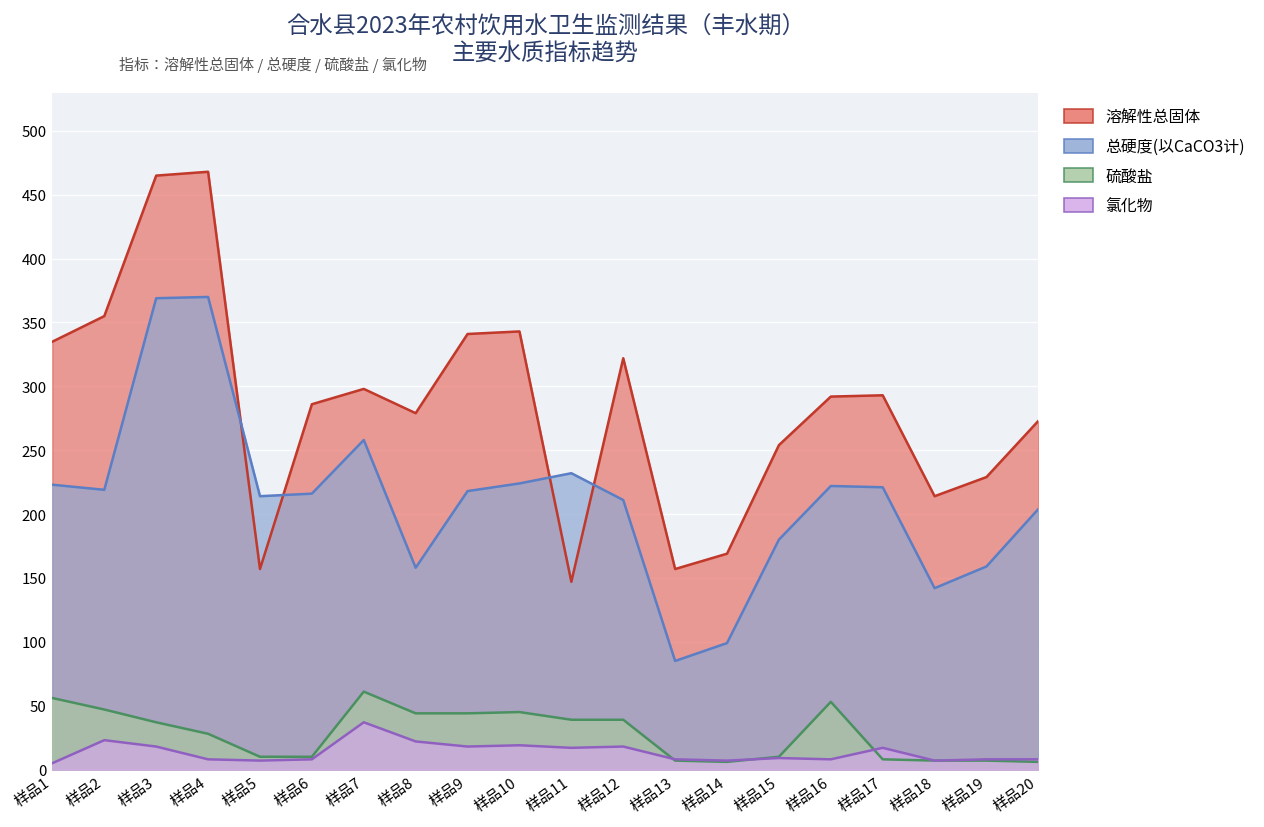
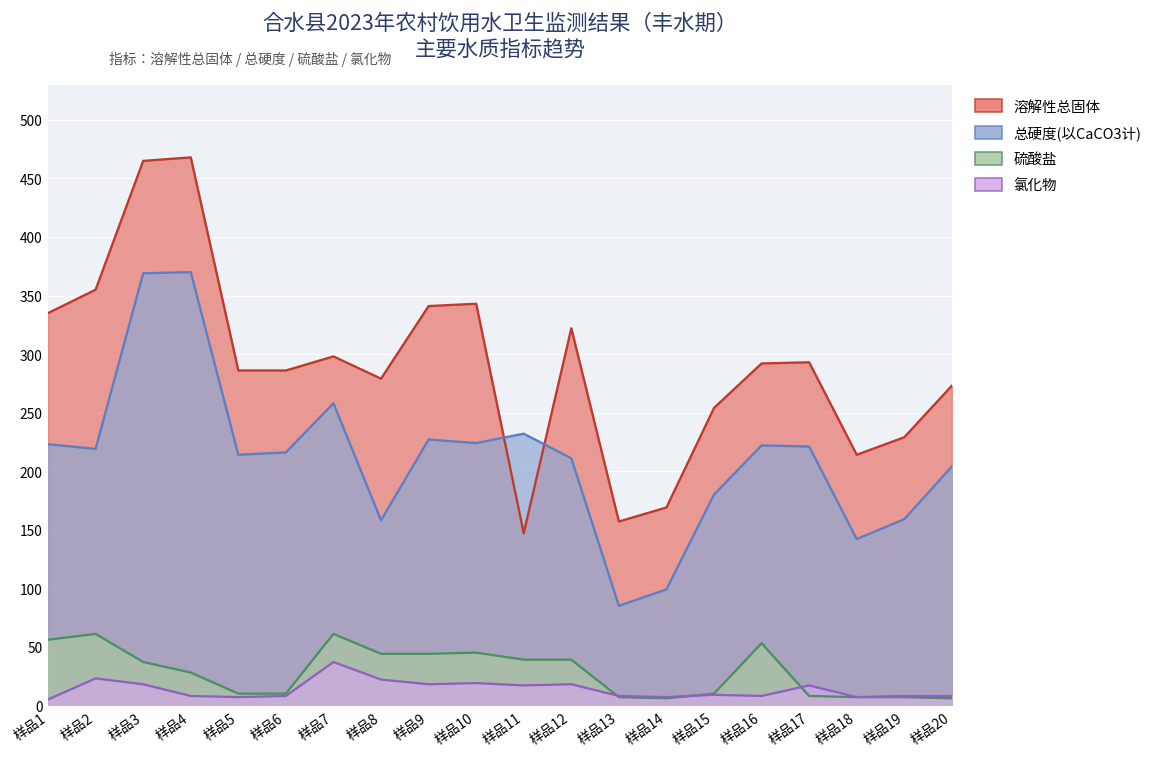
硫酸盐, 样品2: 47 -> 61
溶解性总固体, 样品5: 157 -> 286
总硬度(以CaCO3计), 样品9: 218 -> 227
